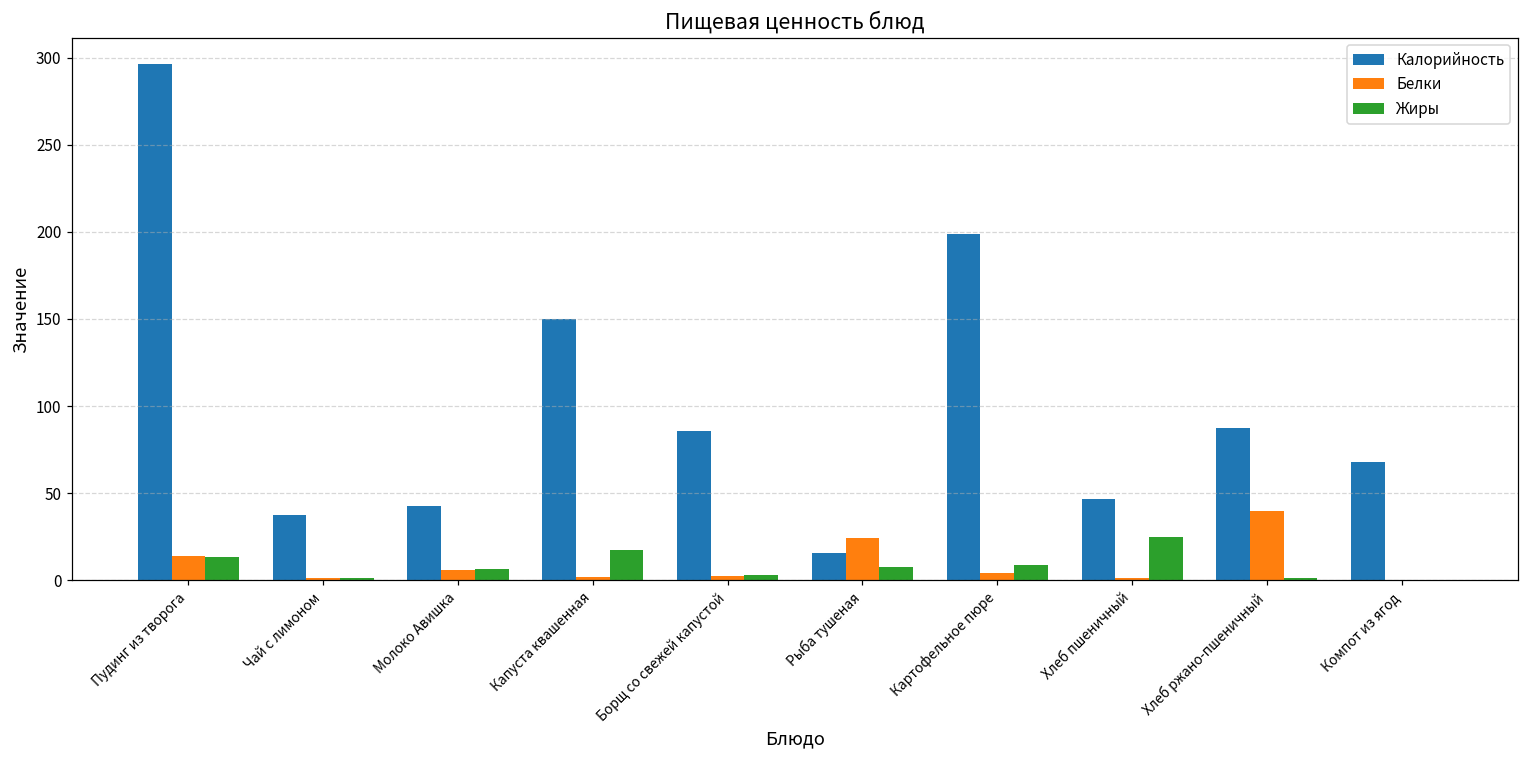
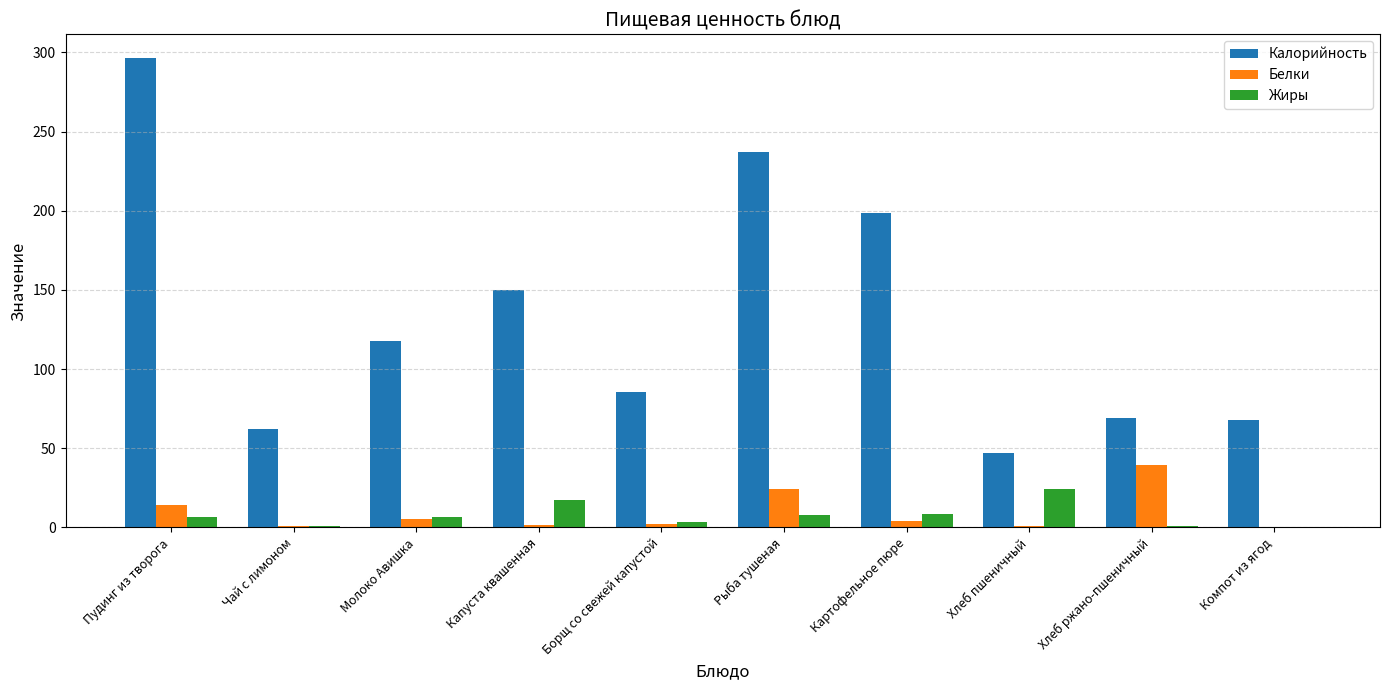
Жиры, Пудинг из творога: 14 -> 6
Калорийность, Чай с лимоном: 37 -> 62
Калорийность, Молоко Авишка: 43 -> 118
Калорийность, Рыба тушеная: 16 -> 237
Калорийность, Хлеб ржано-пшеничный: 88 -> 69
